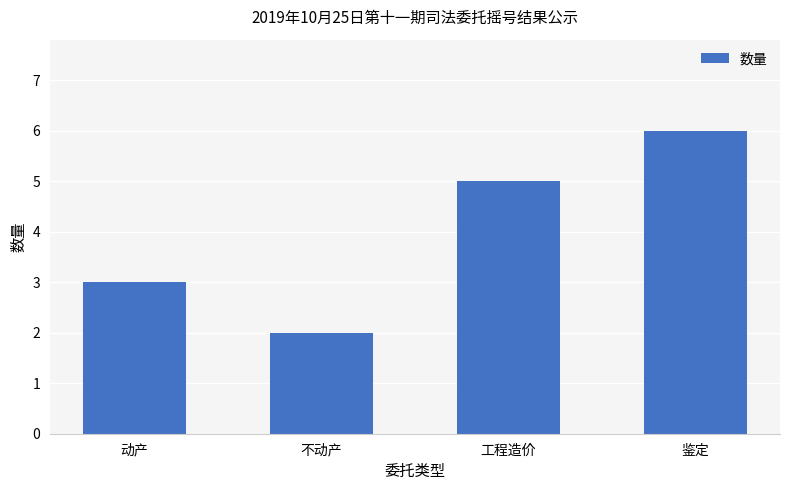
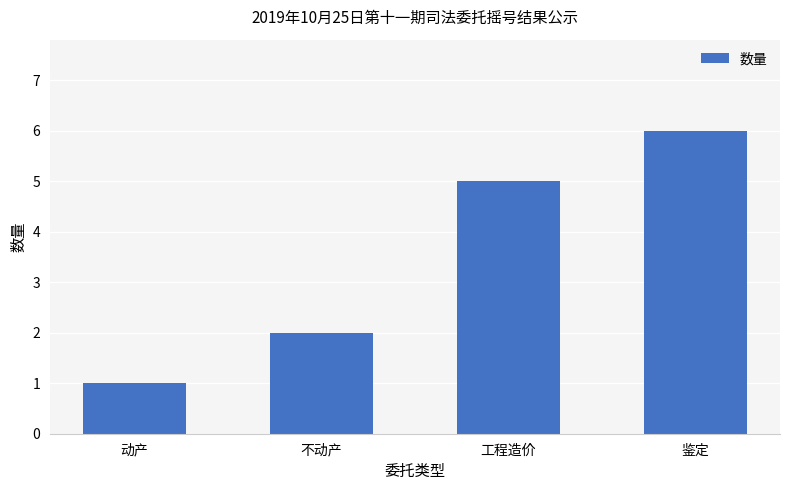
动产: 3 -> 1
